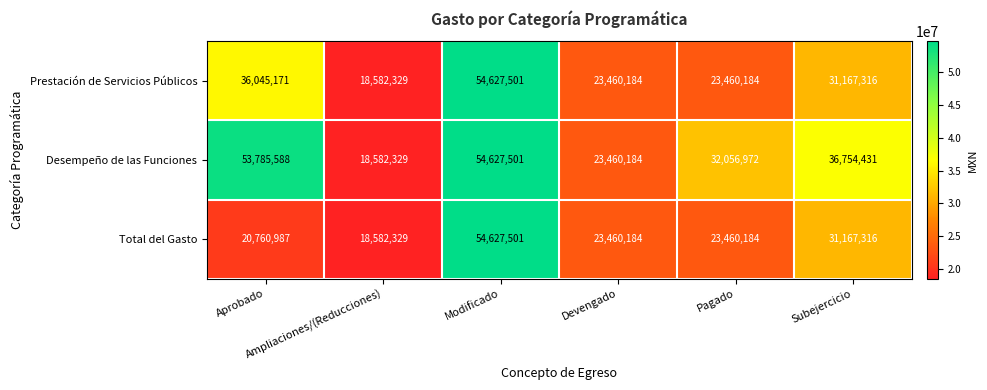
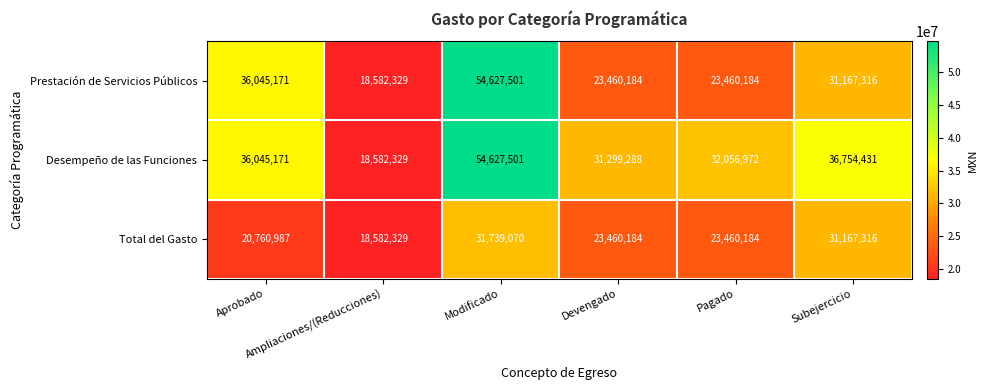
Desempeño de las Funciones, Aprobado: 53,785,588 -> 36,045,171
Desempeño de las Funciones, Devengado: 23,460,184 -> 31,299,288
Total del Gasto, Modificado: 54,627,501 -> 31,739,070
